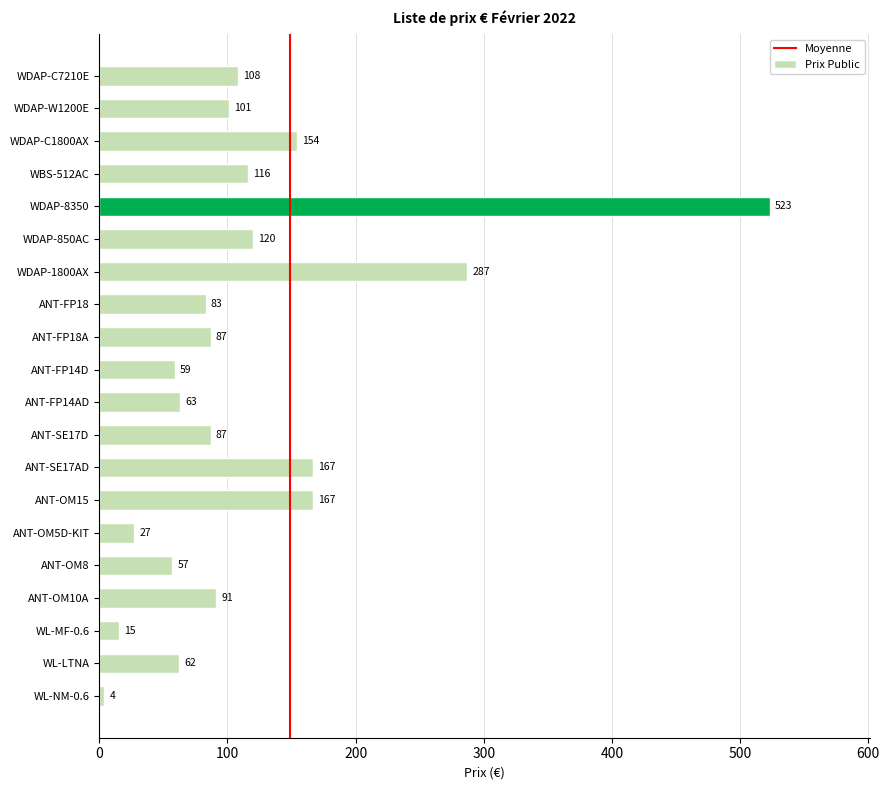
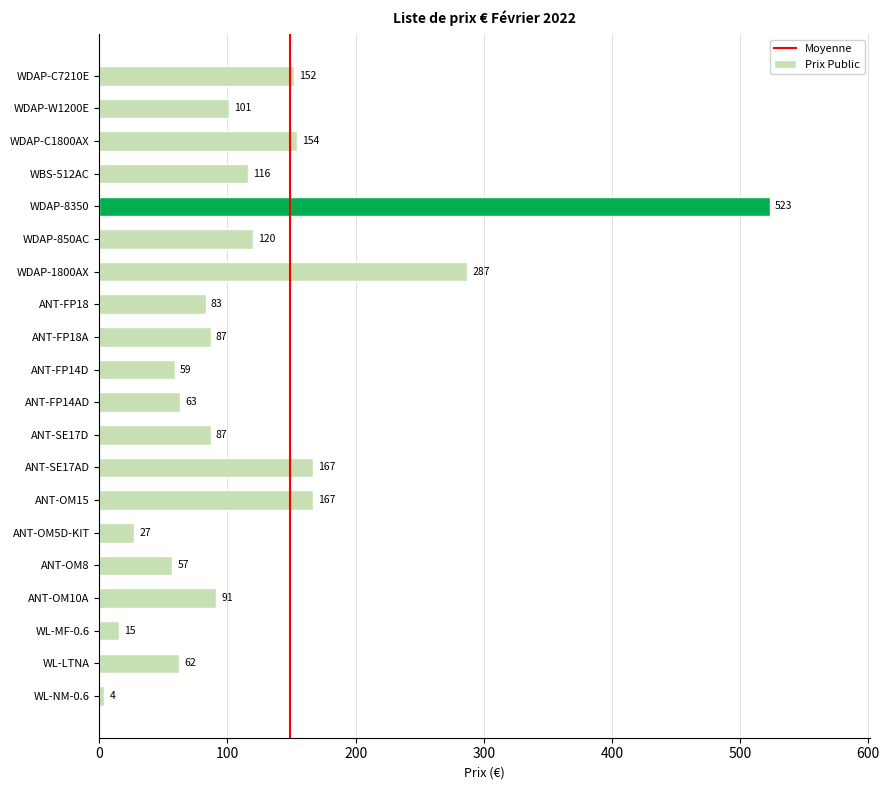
WDAP-C7210E: 108 -> 152
